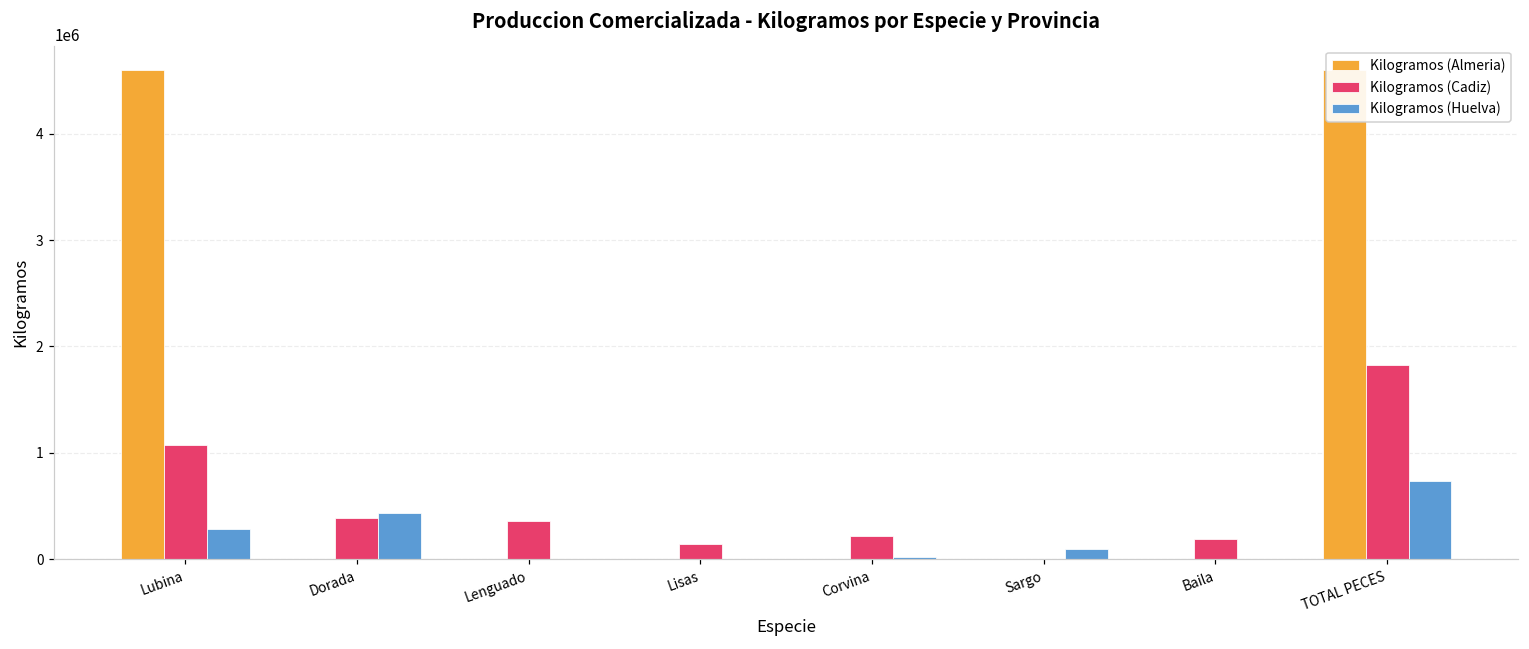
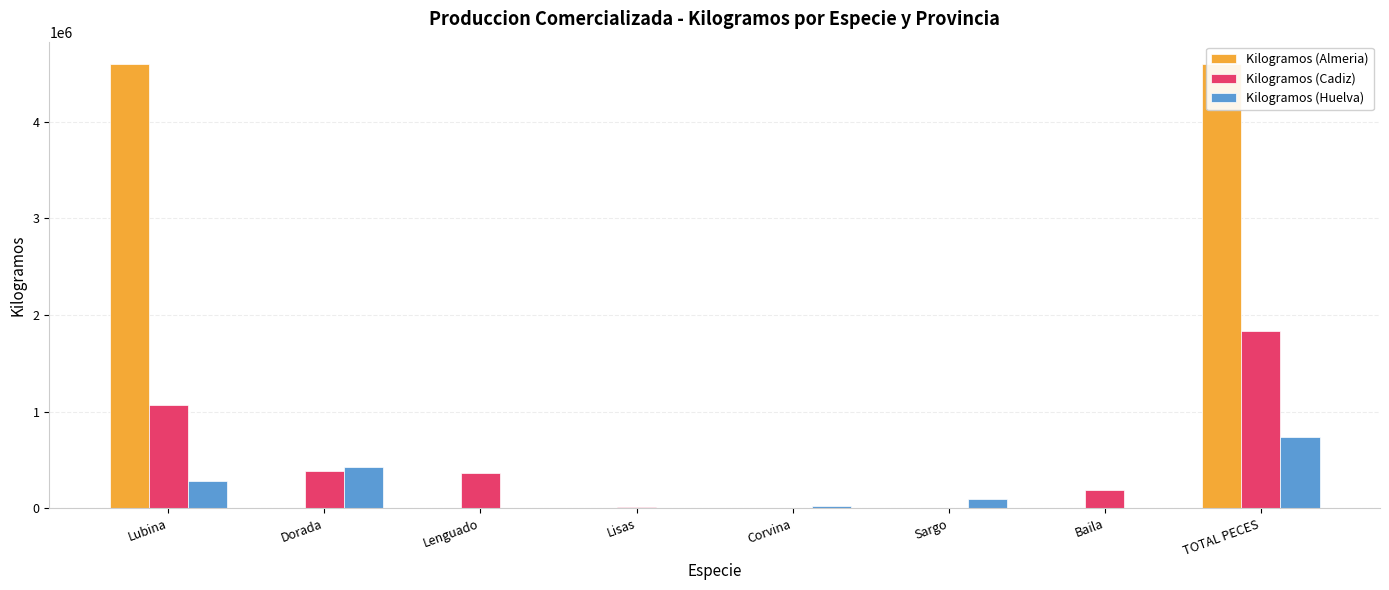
Kilogramos (Cadiz), Lisas: 100000 -> 0
Kilogramos (Cadiz), Corvina: 200000 -> 0
